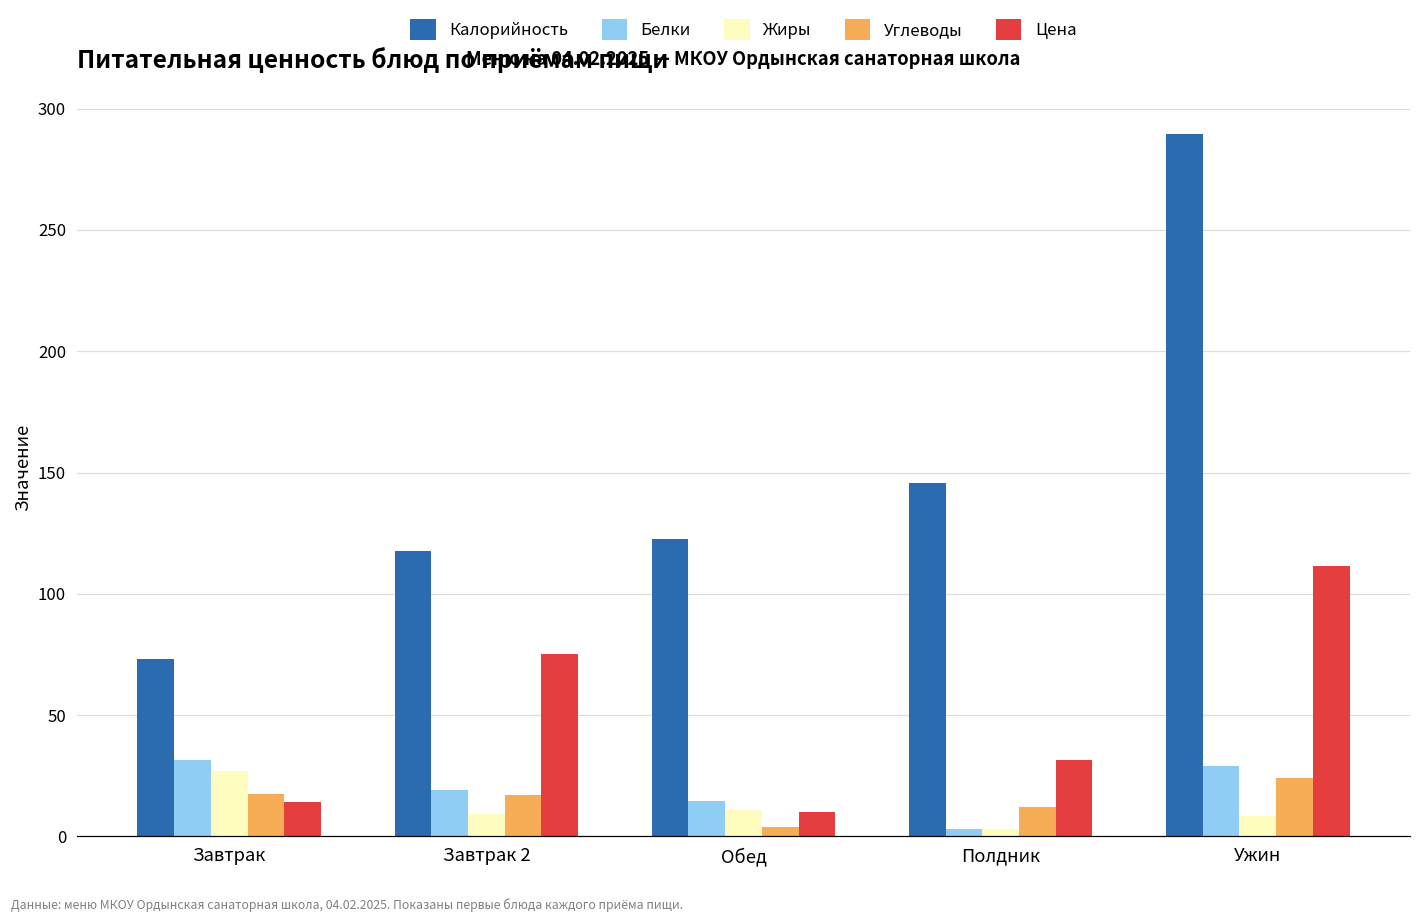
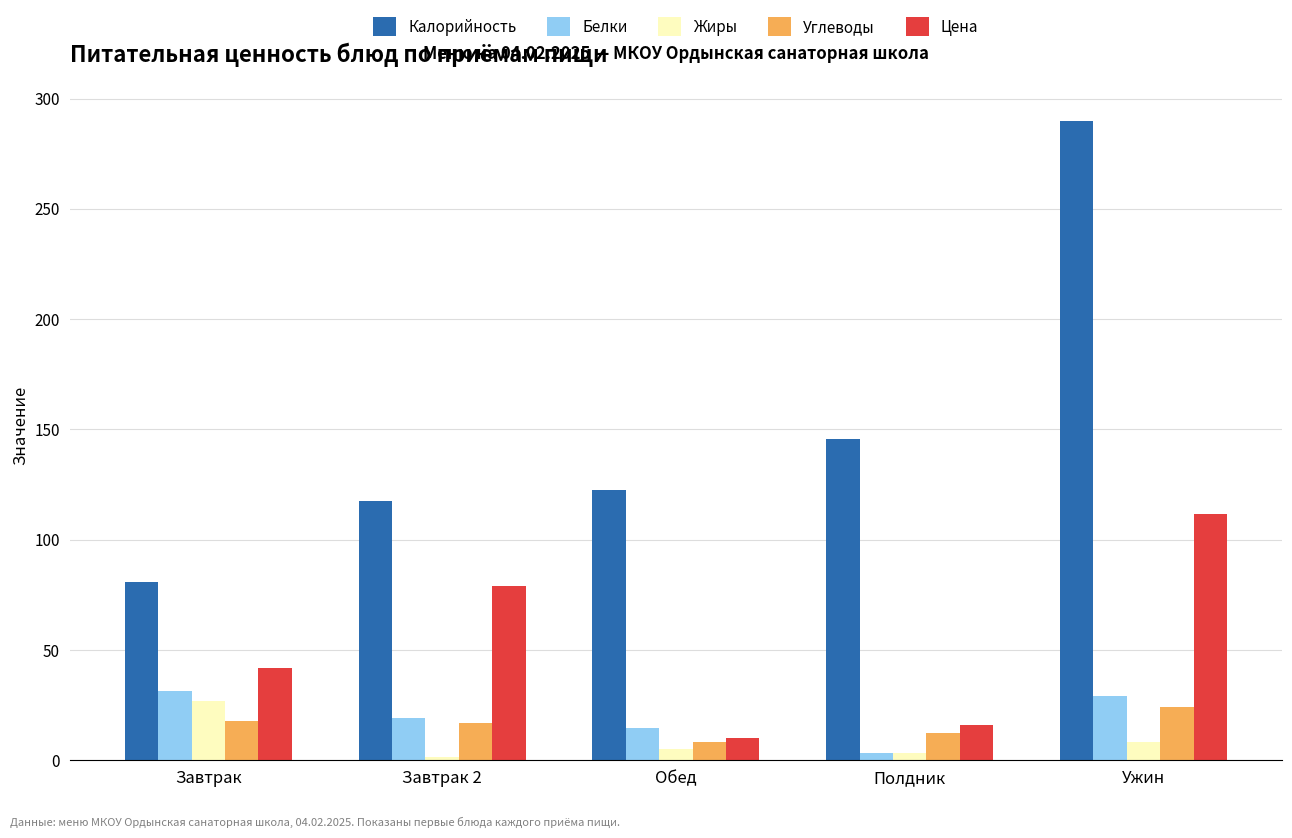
Калорийность, Завтрак: 73 -> 81
Цена, Завтрак: 14 -> 42
Жиры, Завтрак 2: 9 -> 1
Цена, Завтрак 2: 75 -> 79
Жиры, Обед: 11 -> 5
Углеводы, Обед: 4 -> 8
Цена, Полдник: 32 -> 16
